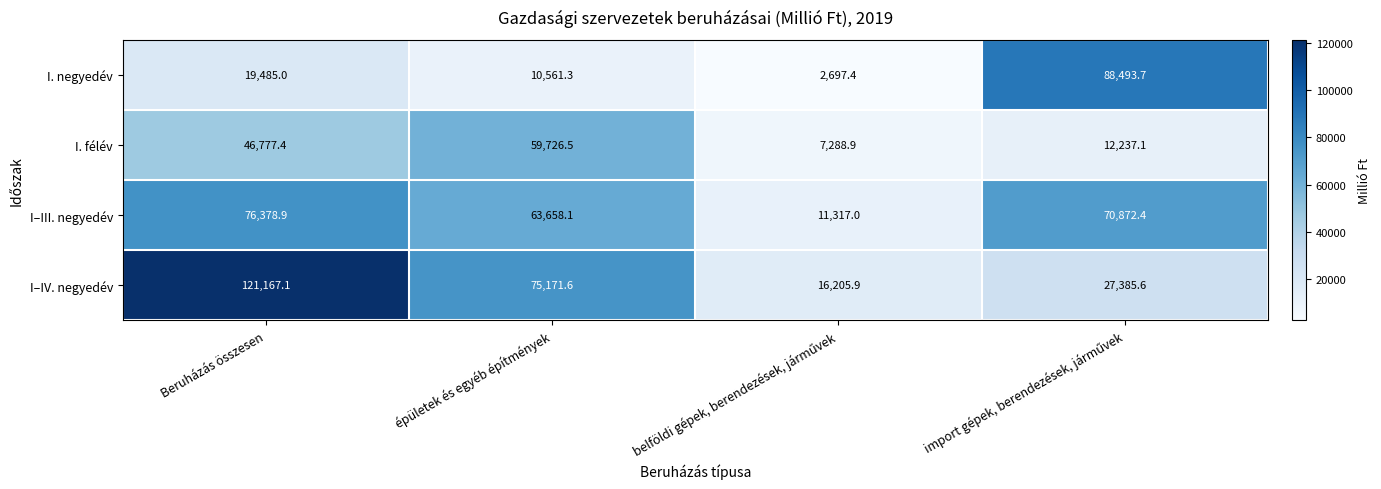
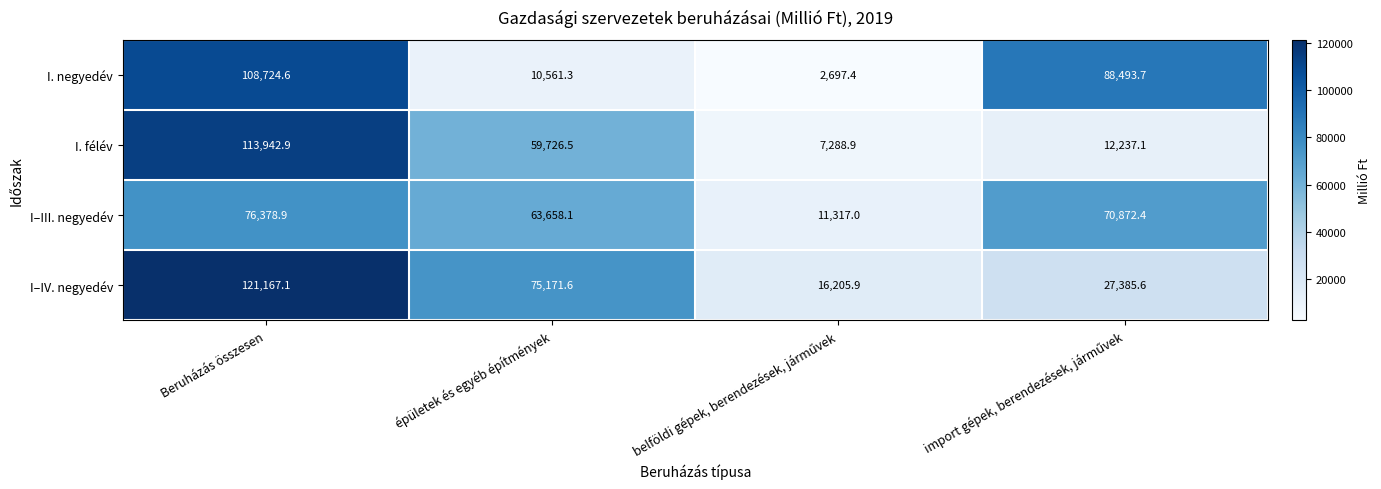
I. negyedév, Beruházás összesen: 19,485.0 -> 108,724.6
I. félév, Beruházás összesen: 46,777.4 -> 113,942.9
